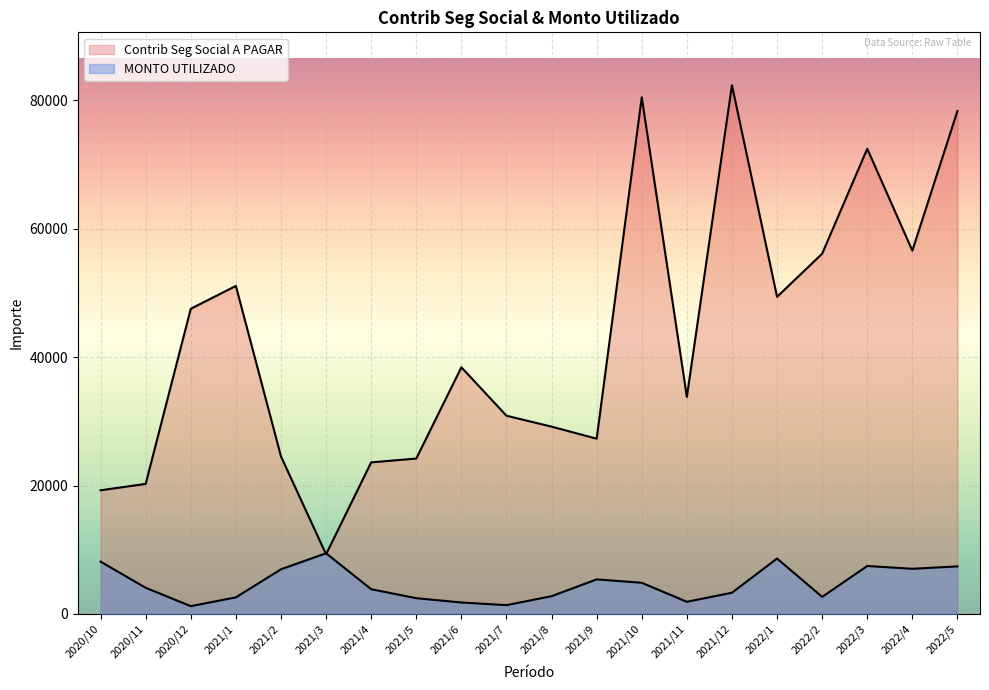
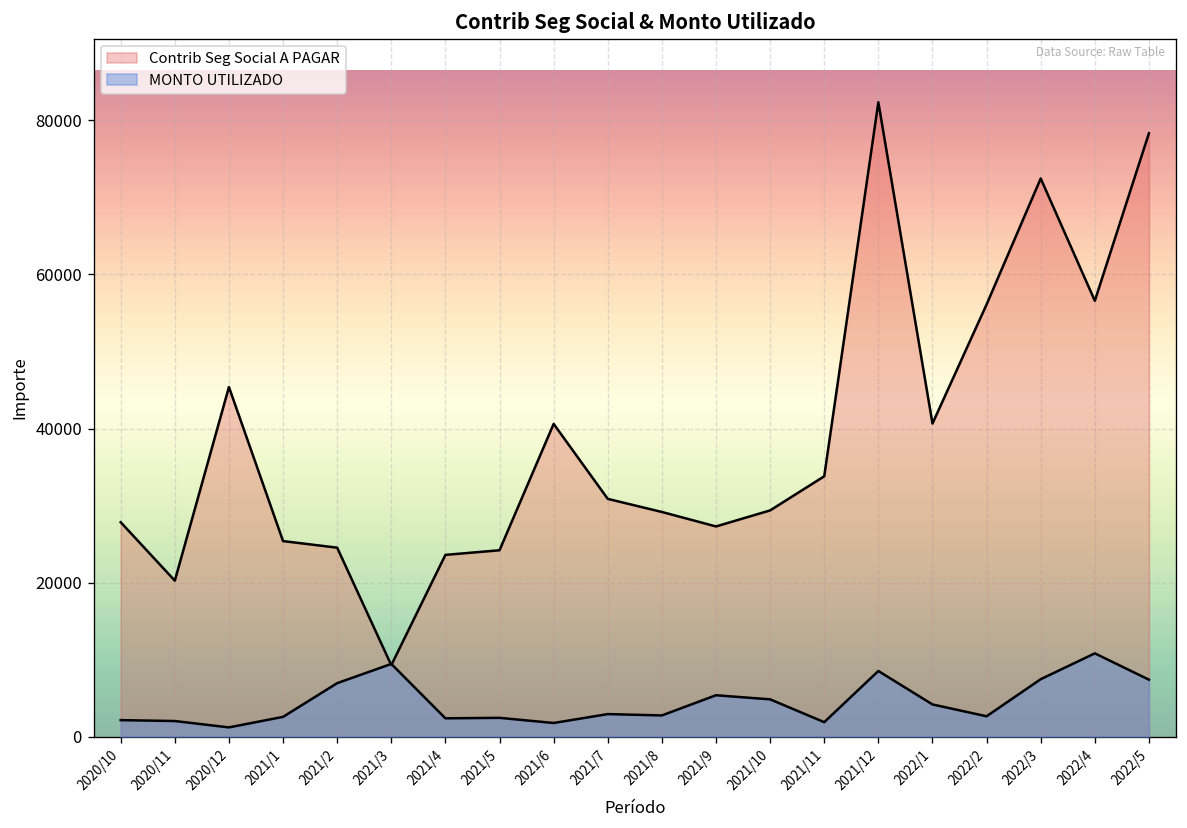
Contrib Seg Social A PAGAR, 2020/10: 19000 -> 28000
MONTO UTILIZADO, 2020/10: 8000 -> 2000
MONTO UTILIZADO, 2020/11: 4000 -> 2000
Contrib Seg Social A PAGAR, 2020/12: 48000 -> 45000
Contrib Seg Social A PAGAR, 2021/1: 51000 -> 25000
MONTO UTILIZADO, 2021/4: 4000 -> 2000
Contrib Seg Social A PAGAR, 2021/6: 38000 -> 41000
MONTO UTILIZADO, 2021/7: 1000 -> 3000
Contrib Seg Social A PAGAR, 2021/10: 80000 -> 29000
MONTO UTILIZADO, 2021/12: 3000 -> 9000
Contrib Seg Social A PAGAR, 2022/1: 49000 -> 41000
MONTO UTILIZADO, 2022/1: 9000 -> 4000
MONTO UTILIZADO, 2022/4: 7000 -> 11000
